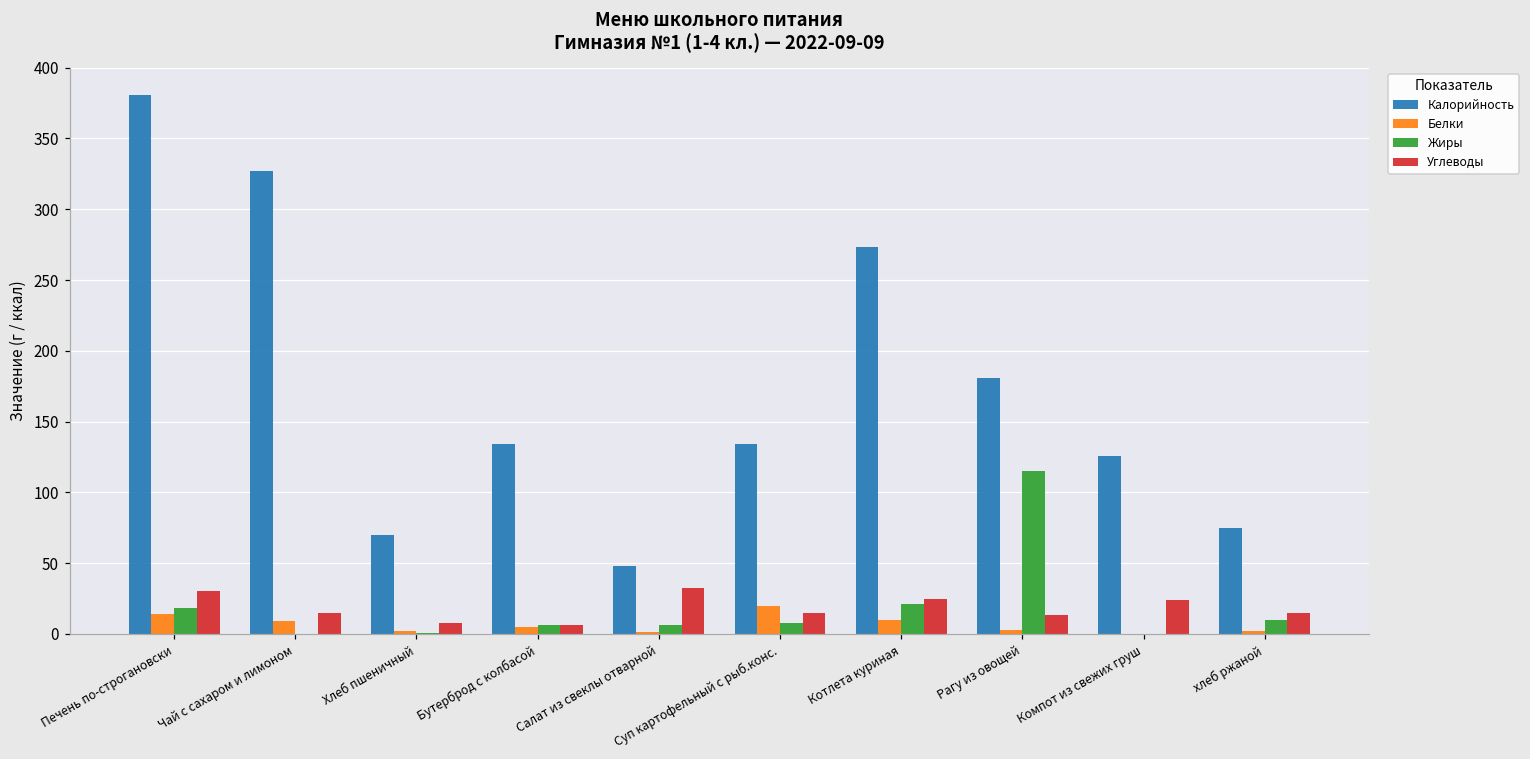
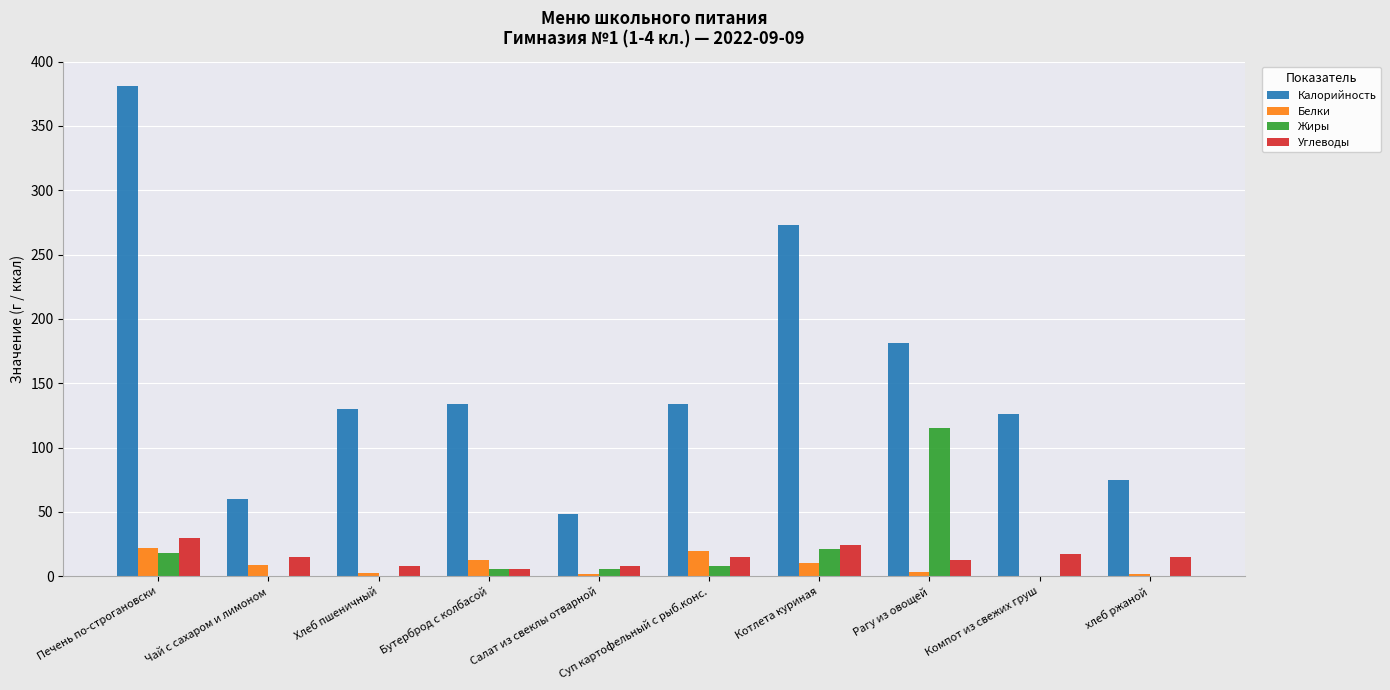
Белки, Печень по-строгановски: 14 -> 22
Калорийность, Чай с сахаром и лимоном: 327 -> 60
Калорийность, Хлеб пшеничный: 70 -> 130
Белки, Бутерброд с колбасой: 5 -> 13
Углеводы, Салат из свеклы отварной: 32 -> 8
Углеводы, Компот из свежих груш: 24 -> 17
Жиры, хлеб ржаной: 10 -> 0
